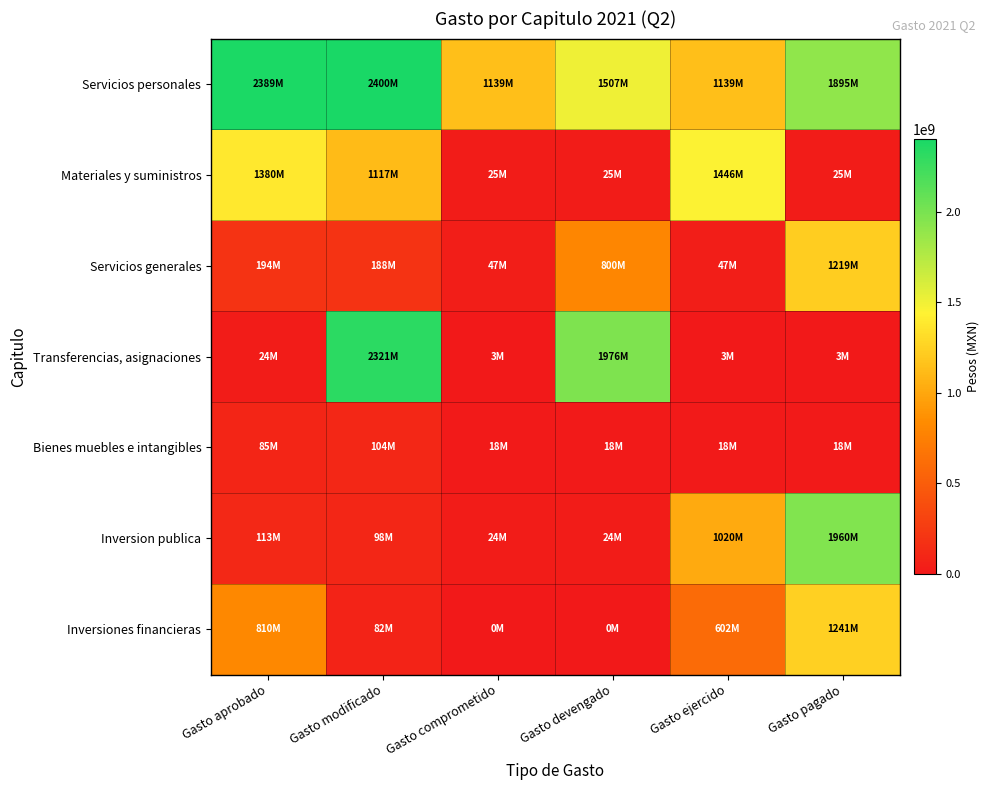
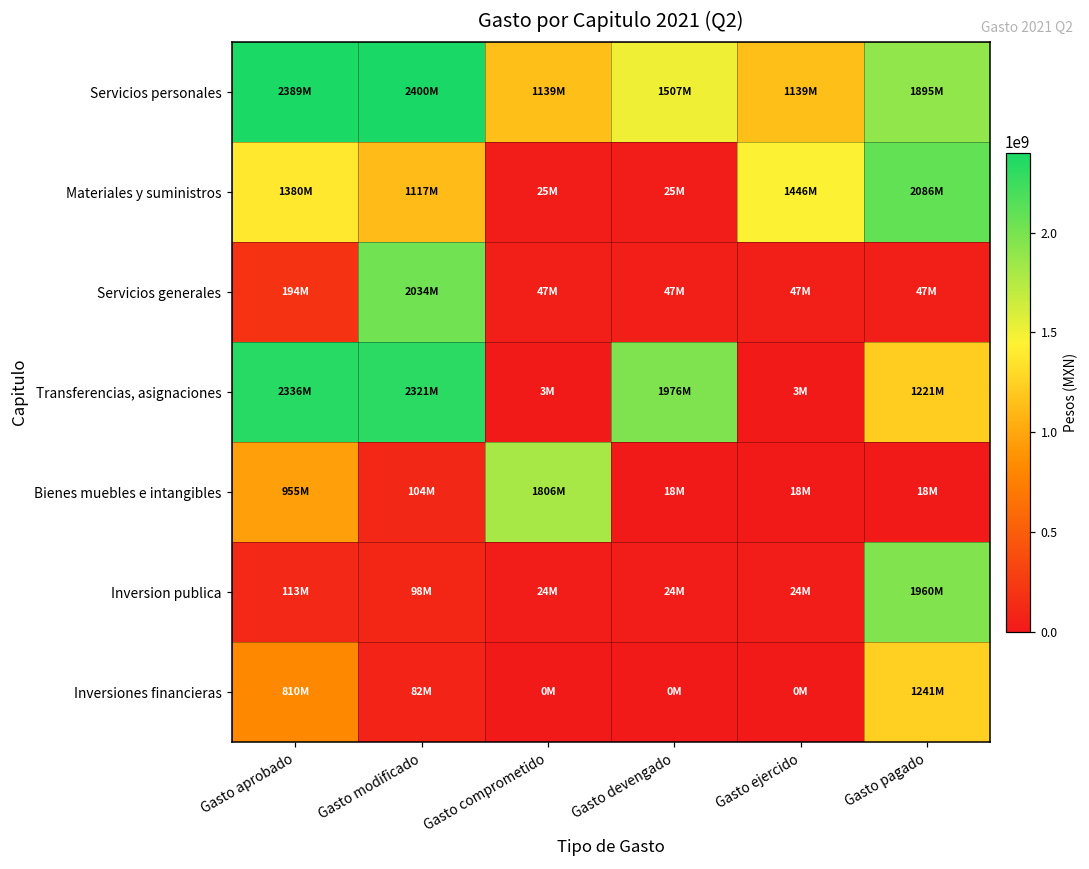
Materiales y suministros, Gasto pagado: 25M -> 2086M
Servicios generales, Gasto modificado: 188M -> 2034M
Servicios generales, Gasto devengado: 800M -> 47M
Servicios generales, Gasto pagado: 1219M -> 47M
Transferencias, asignaciones, Gasto aprobado: 24M -> 2336M
Transferencias, asignaciones, Gasto pagado: 3M -> 1221M
Bienes muebles e intangibles, Gasto aprobado: 85M -> 955M
Bienes muebles e intangibles, Gasto comprometido: 18M -> 1806M
Inversion publica, Gasto ejercido: 1020M -> 24M
Inversiones financieras, Gasto ejercido: 602M -> 0M
